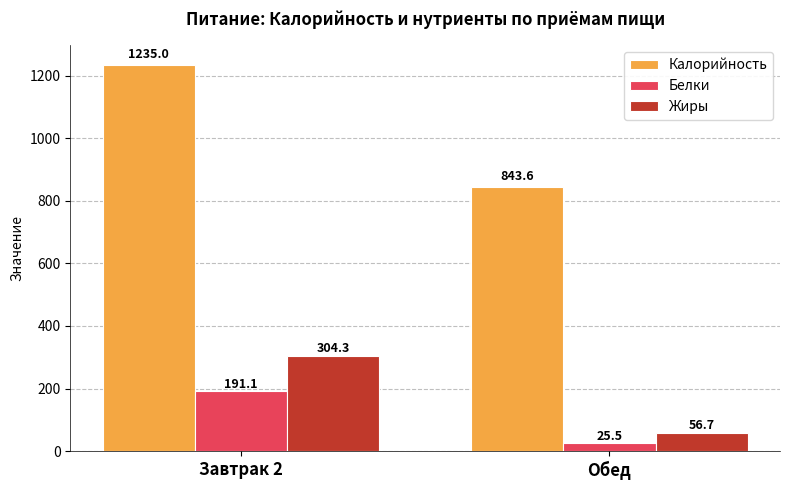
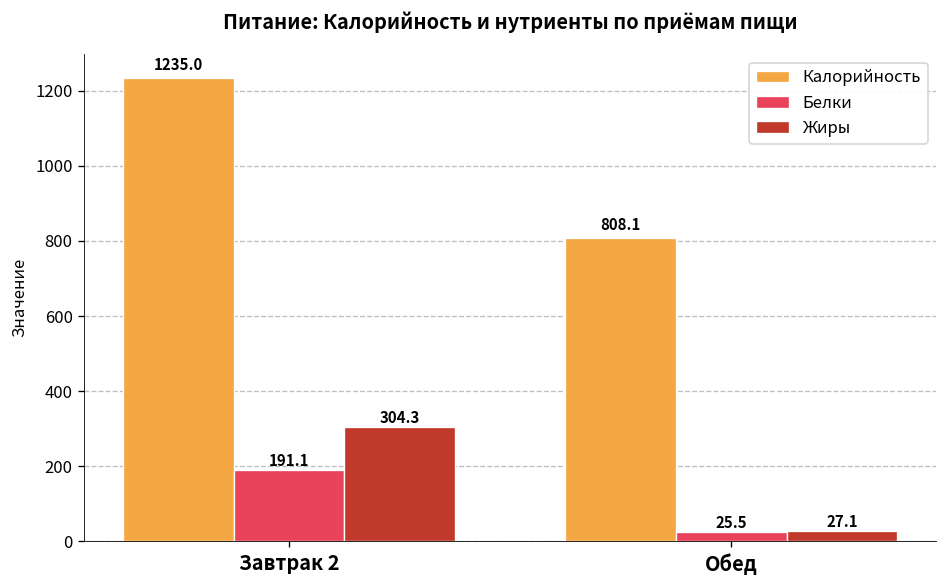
Калорийность, Обед: 843.6 -> 808.1
Жиры, Обед: 56.7 -> 27.1
